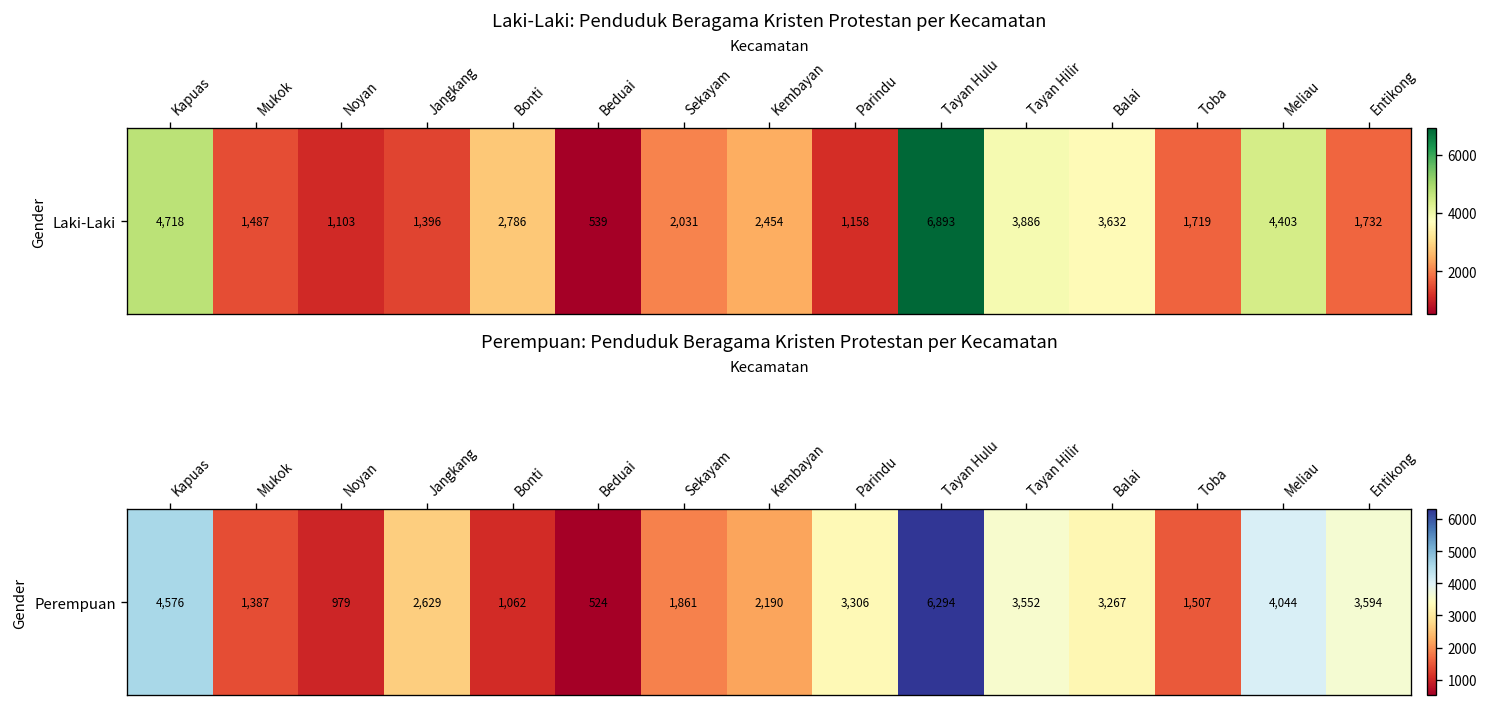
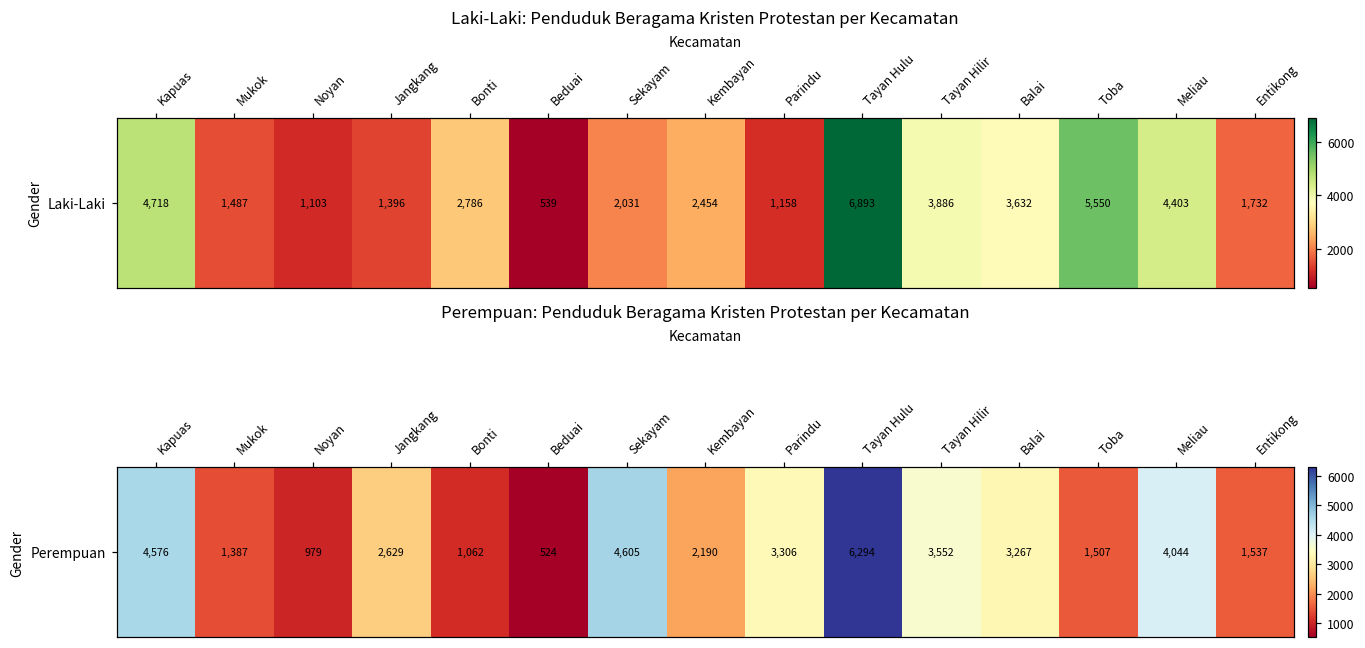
Laki-Laki: Penduduk Beragama Kristen Protestan per Kecamatan, Laki-Laki, Toba: 1,719 -> 5,550
Perempuan: Penduduk Beragama Kristen Protestan per Kecamatan, Perempuan, Sekayam: 1,861 -> 4,605
Perempuan: Penduduk Beragama Kristen Protestan per Kecamatan, Perempuan, Entikong: 3,594 -> 1,537
